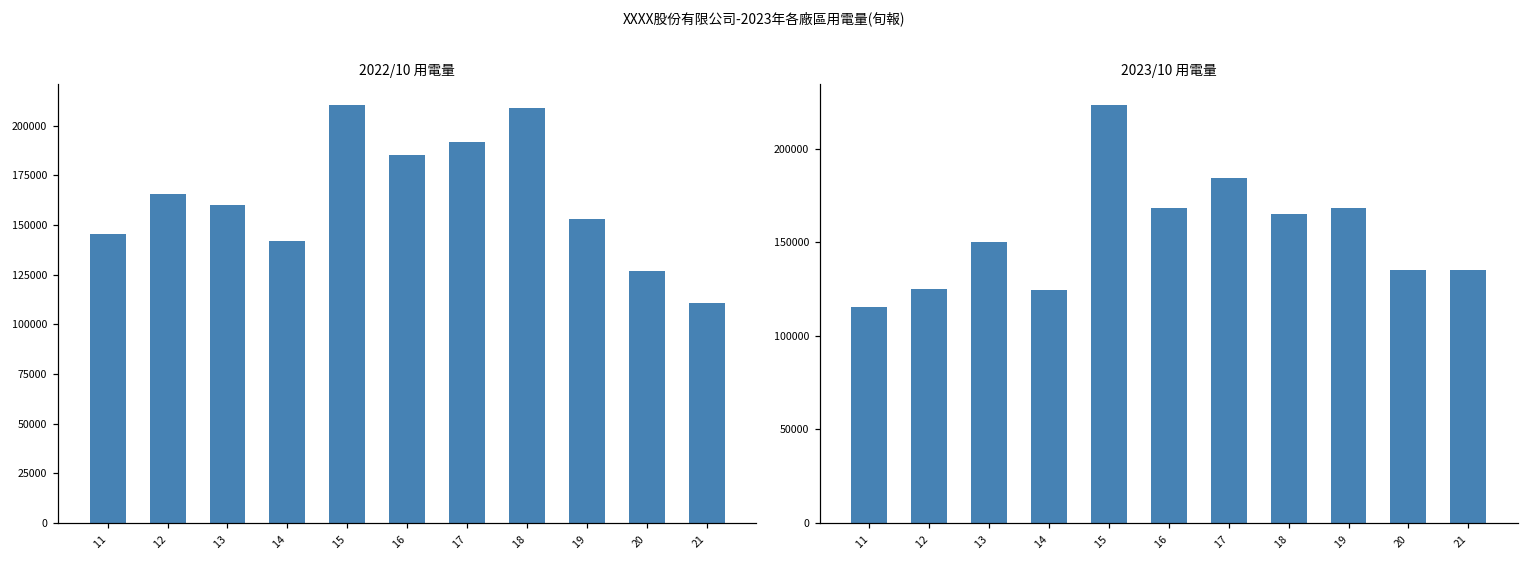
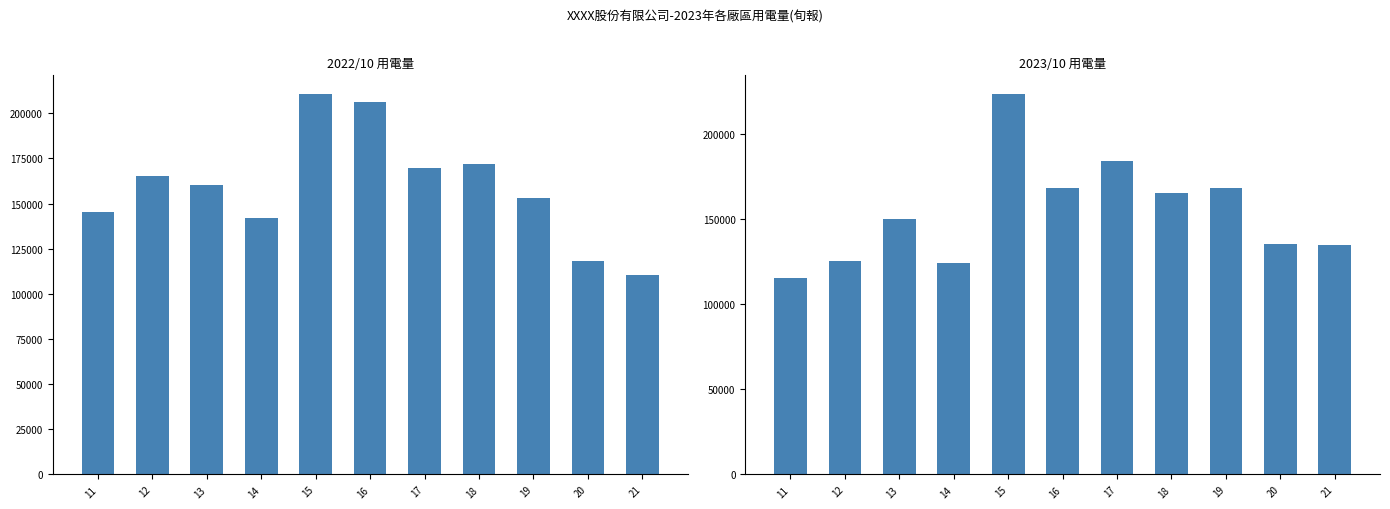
2022/10 用電量, 16: 185000 -> 206000
2022/10 用電量, 17: 192000 -> 170000
2022/10 用電量, 18: 209000 -> 172000
2022/10 用電量, 20: 127000 -> 118000
